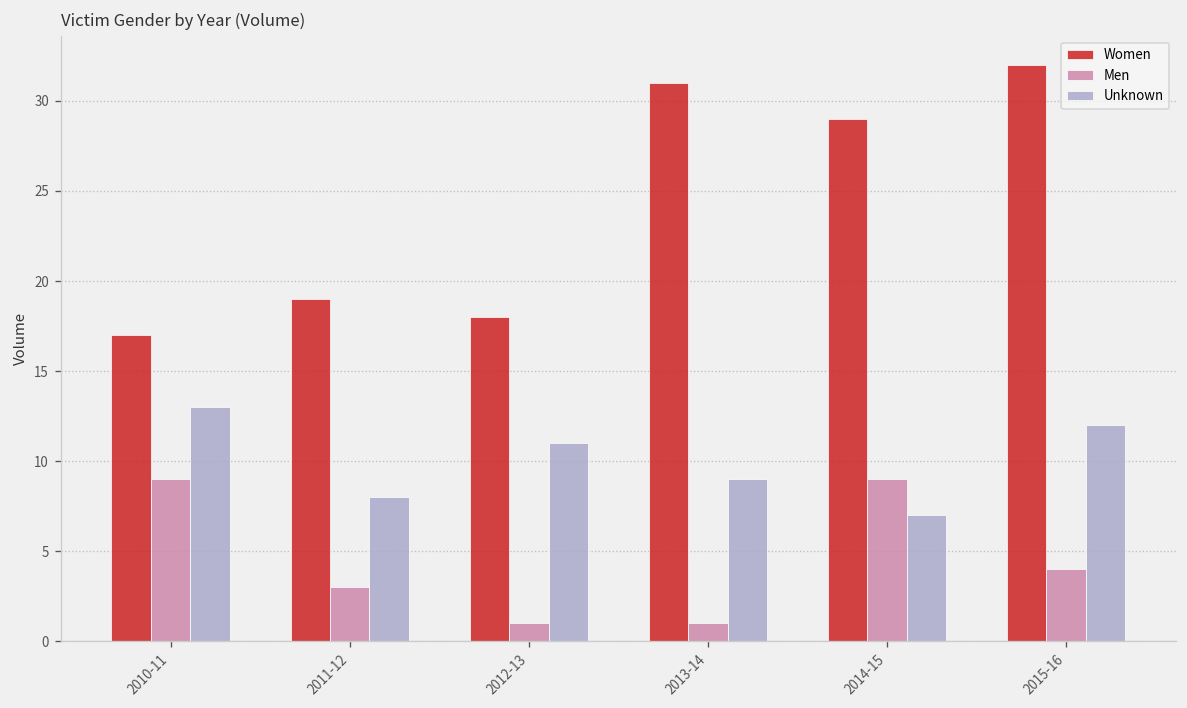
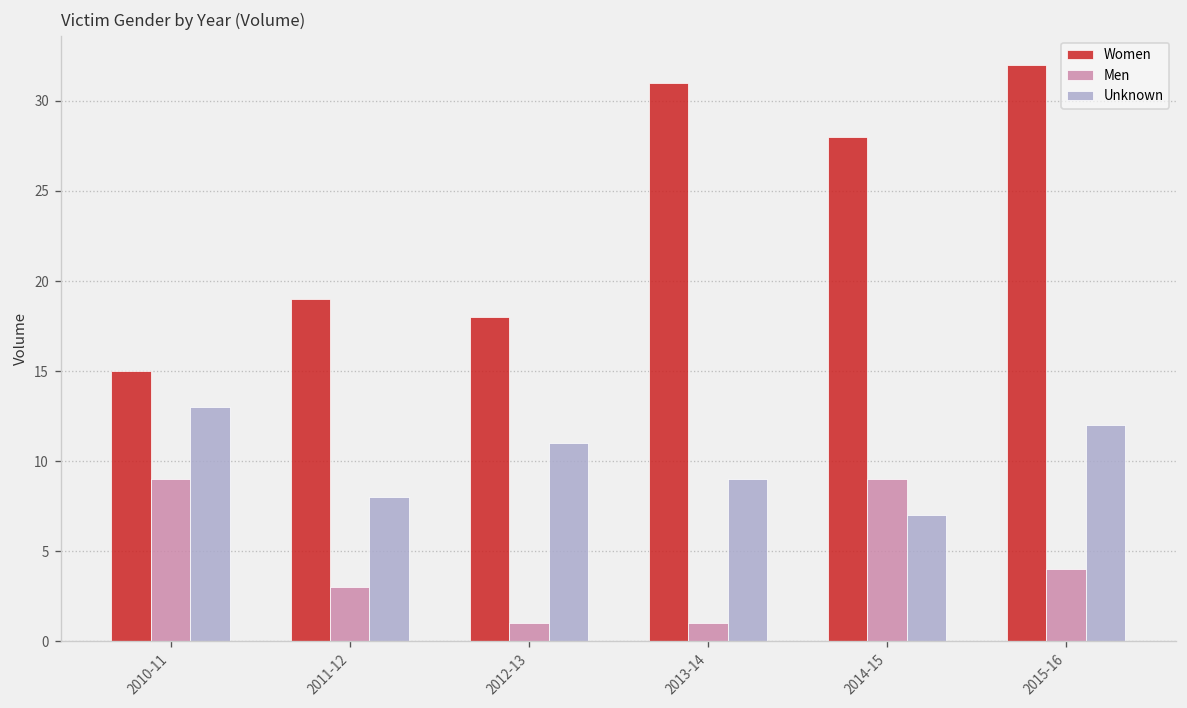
Women, 2010-11: 17 -> 15
Women, 2014-15: 29 -> 28
